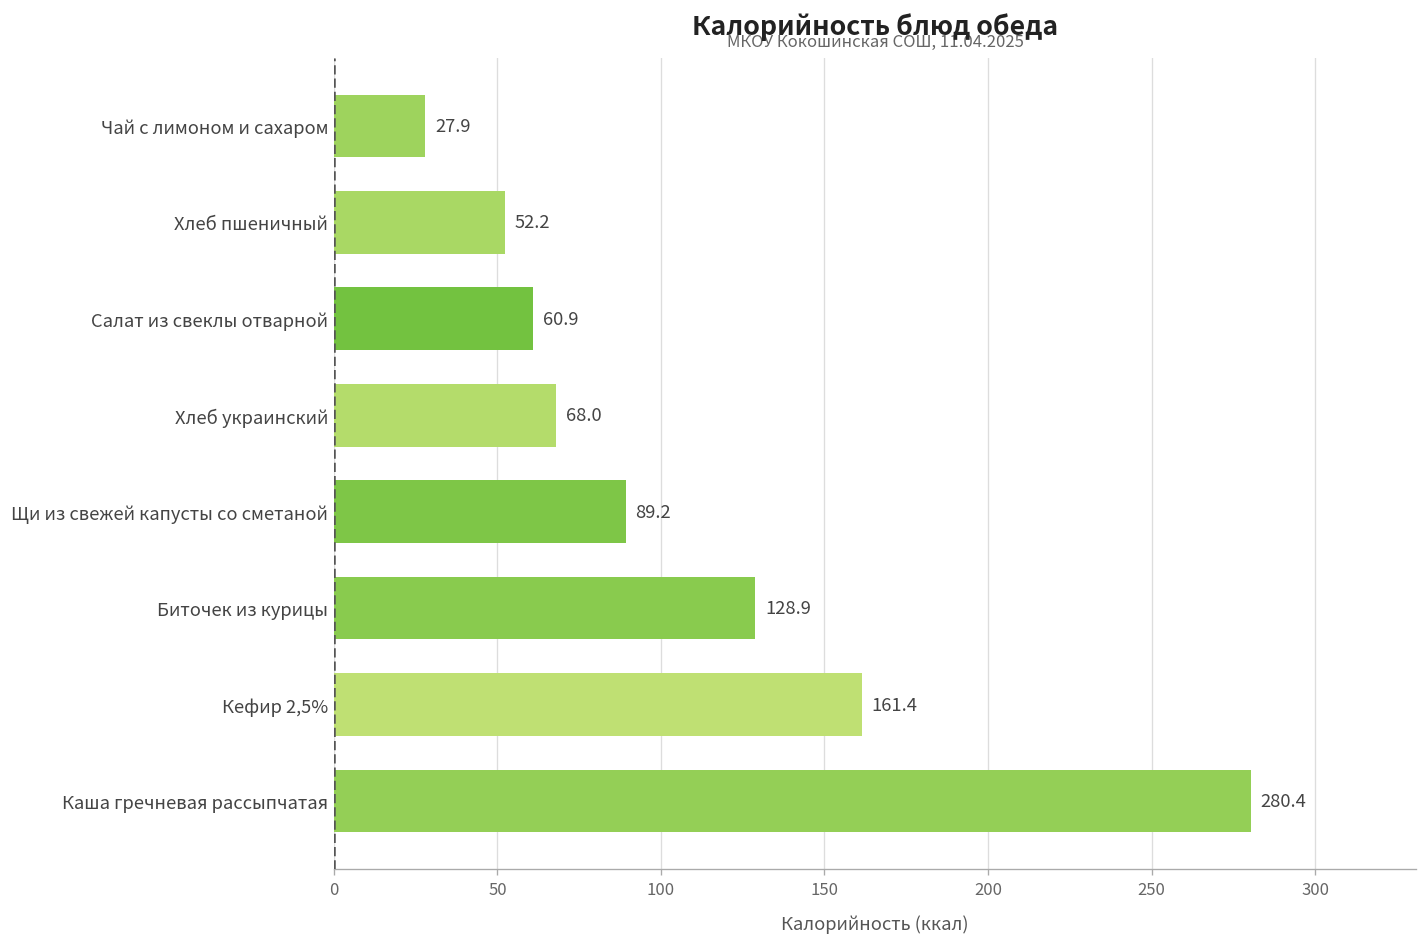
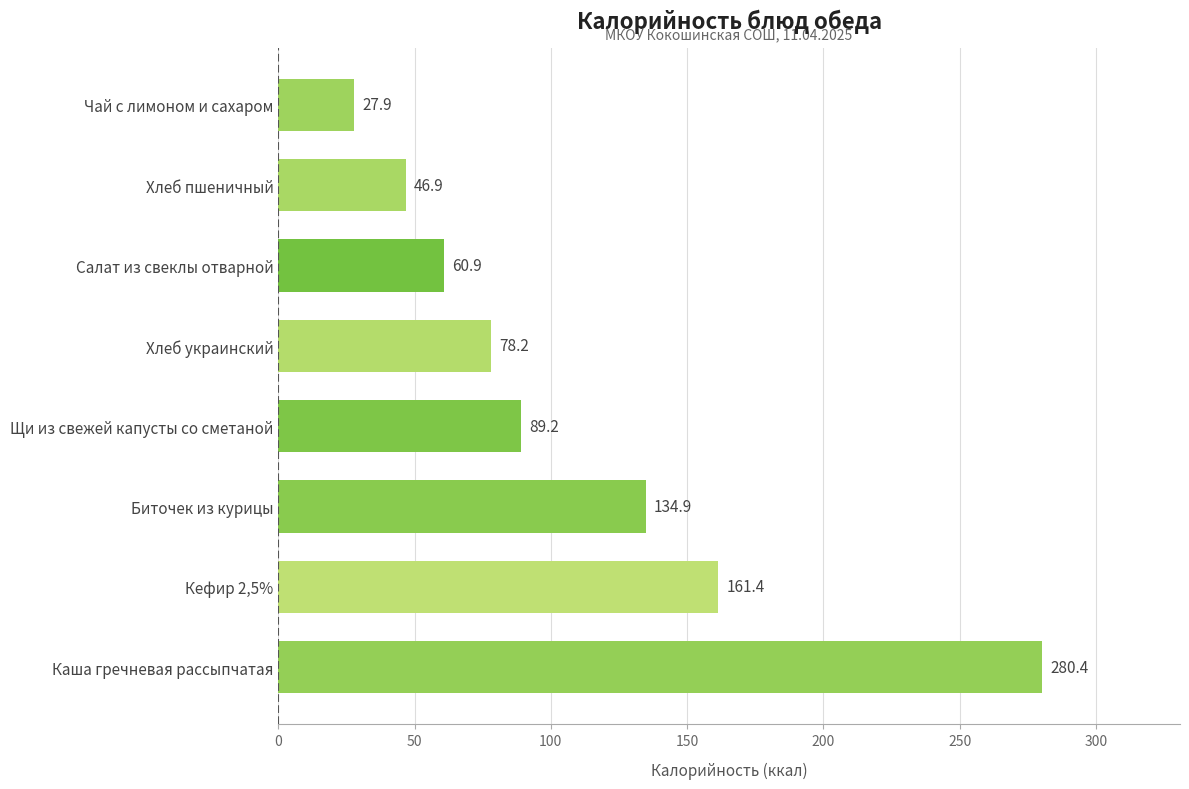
Хлеб пшеничный: 52.2 -> 46.9
Хлеб украинский: 68.0 -> 78.2
Биточек из курицы: 128.9 -> 134.9
